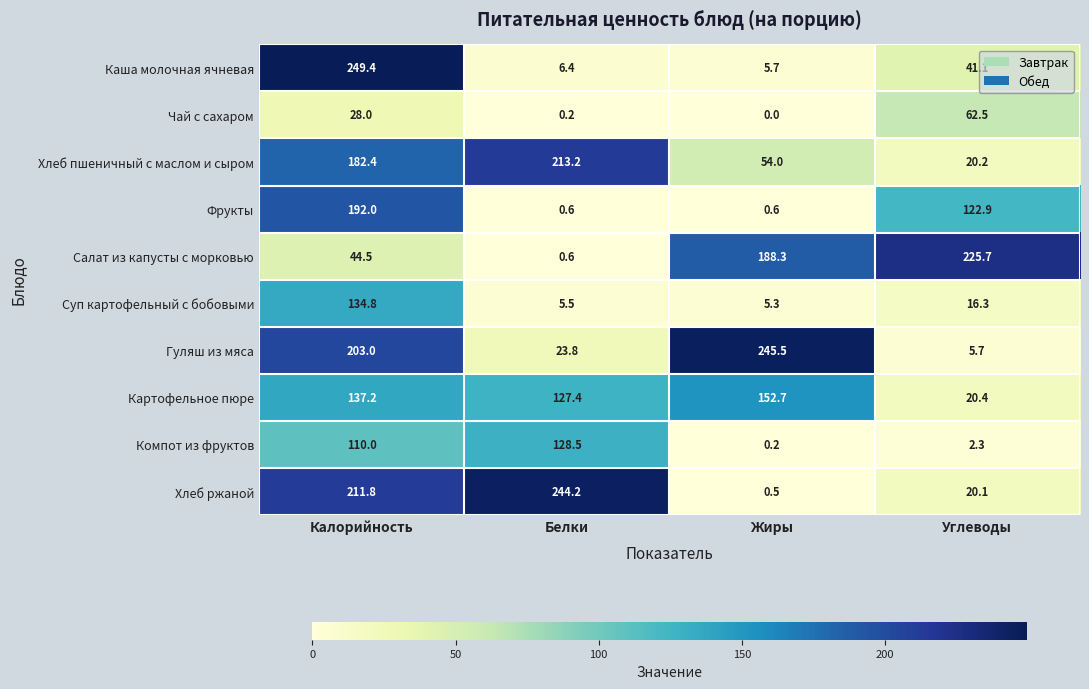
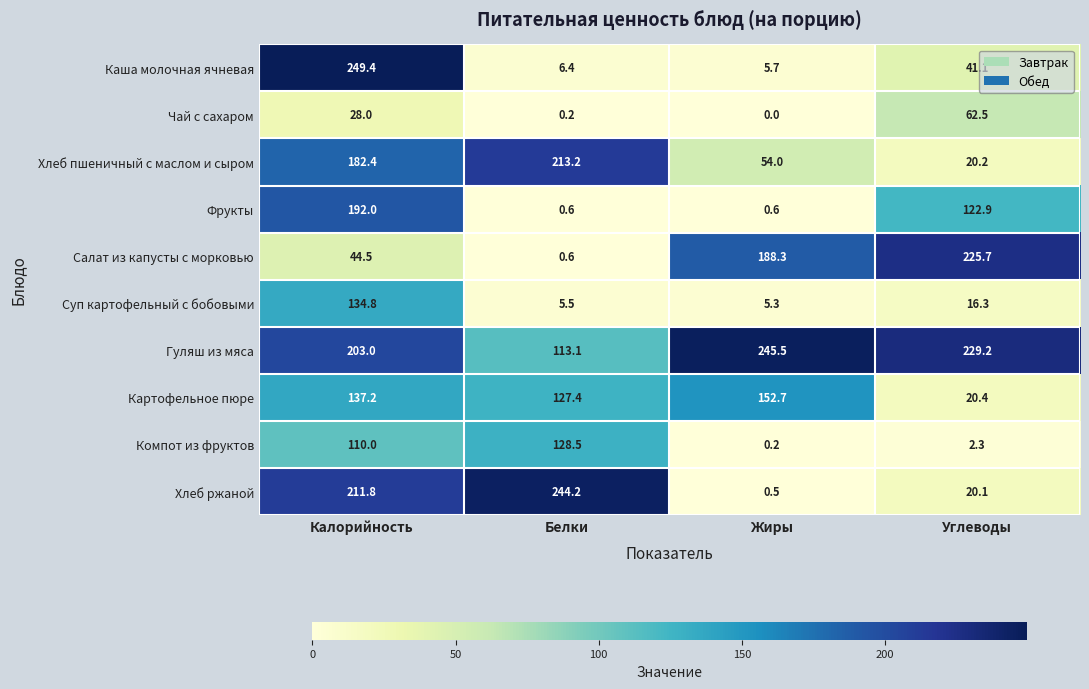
Гуляш из мяса, Белки: 23.8 -> 113.1
Гуляш из мяса, Углеводы: 5.7 -> 229.2
